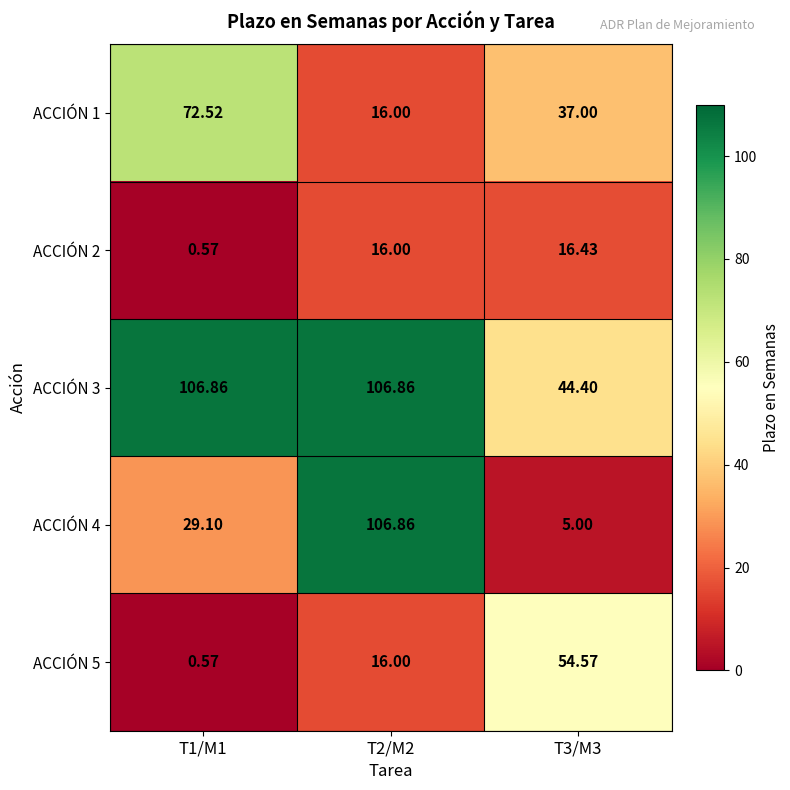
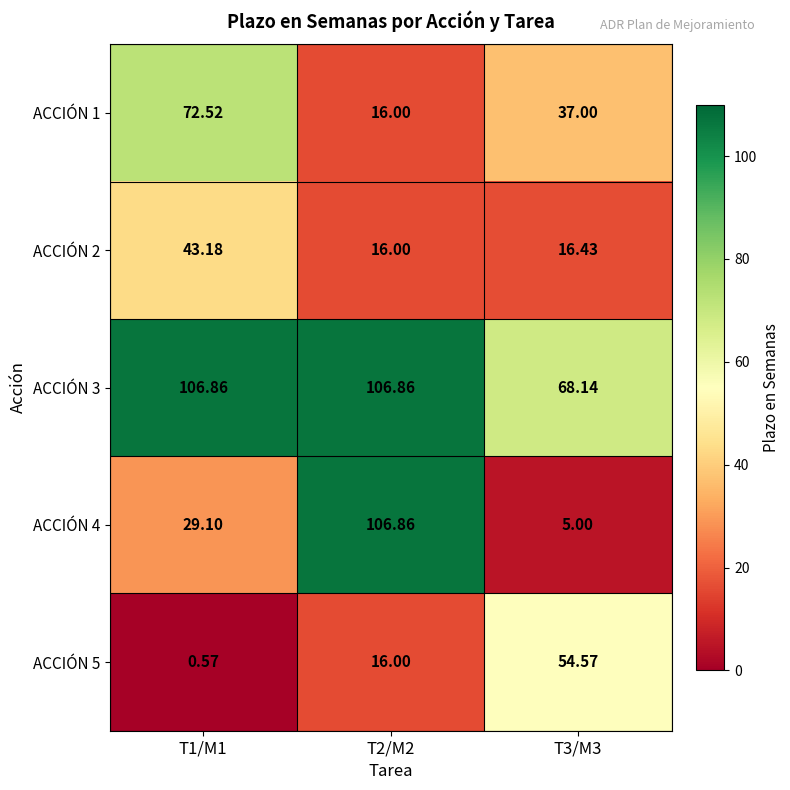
ACCIÓN 2, T1/M1: 0.57 -> 43.18
ACCIÓN 3, T3/M3: 44.40 -> 68.14
